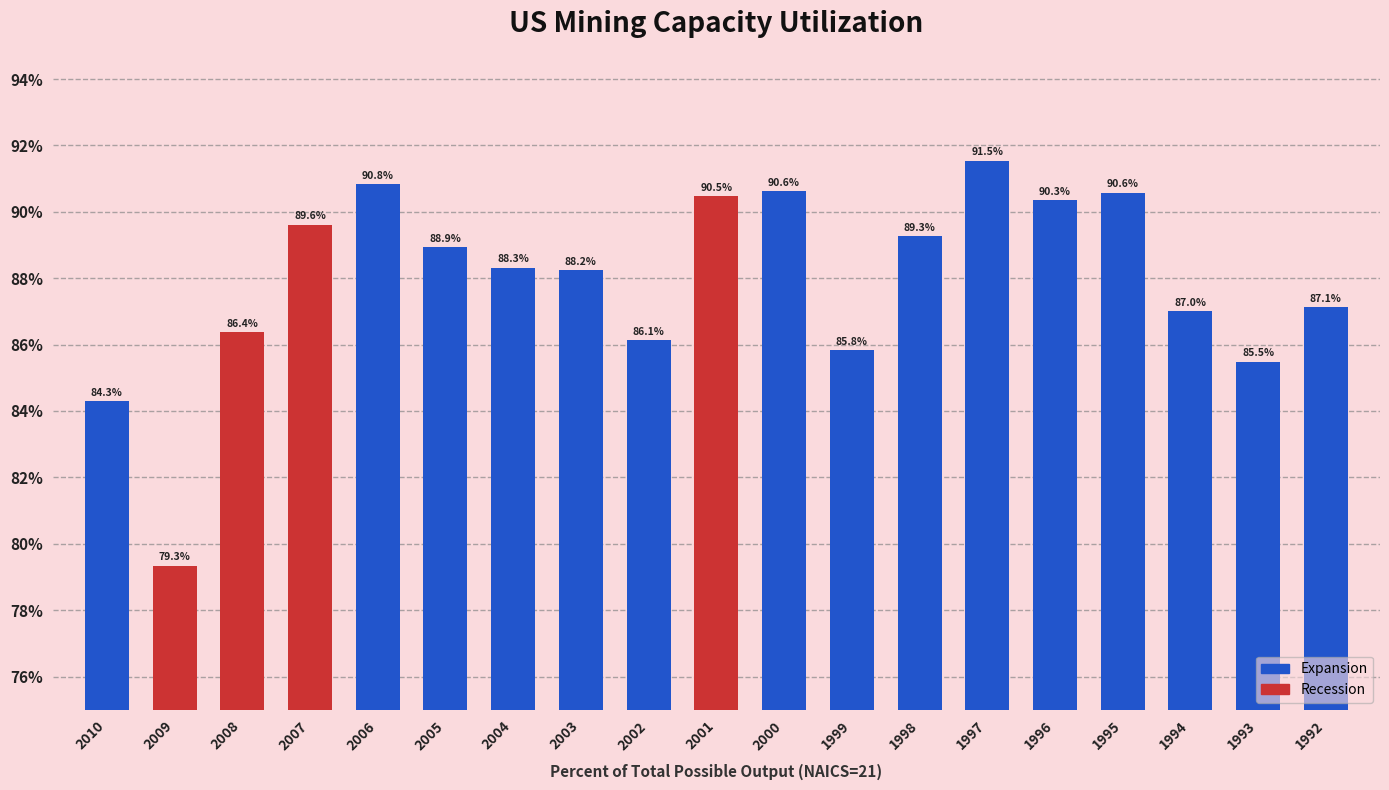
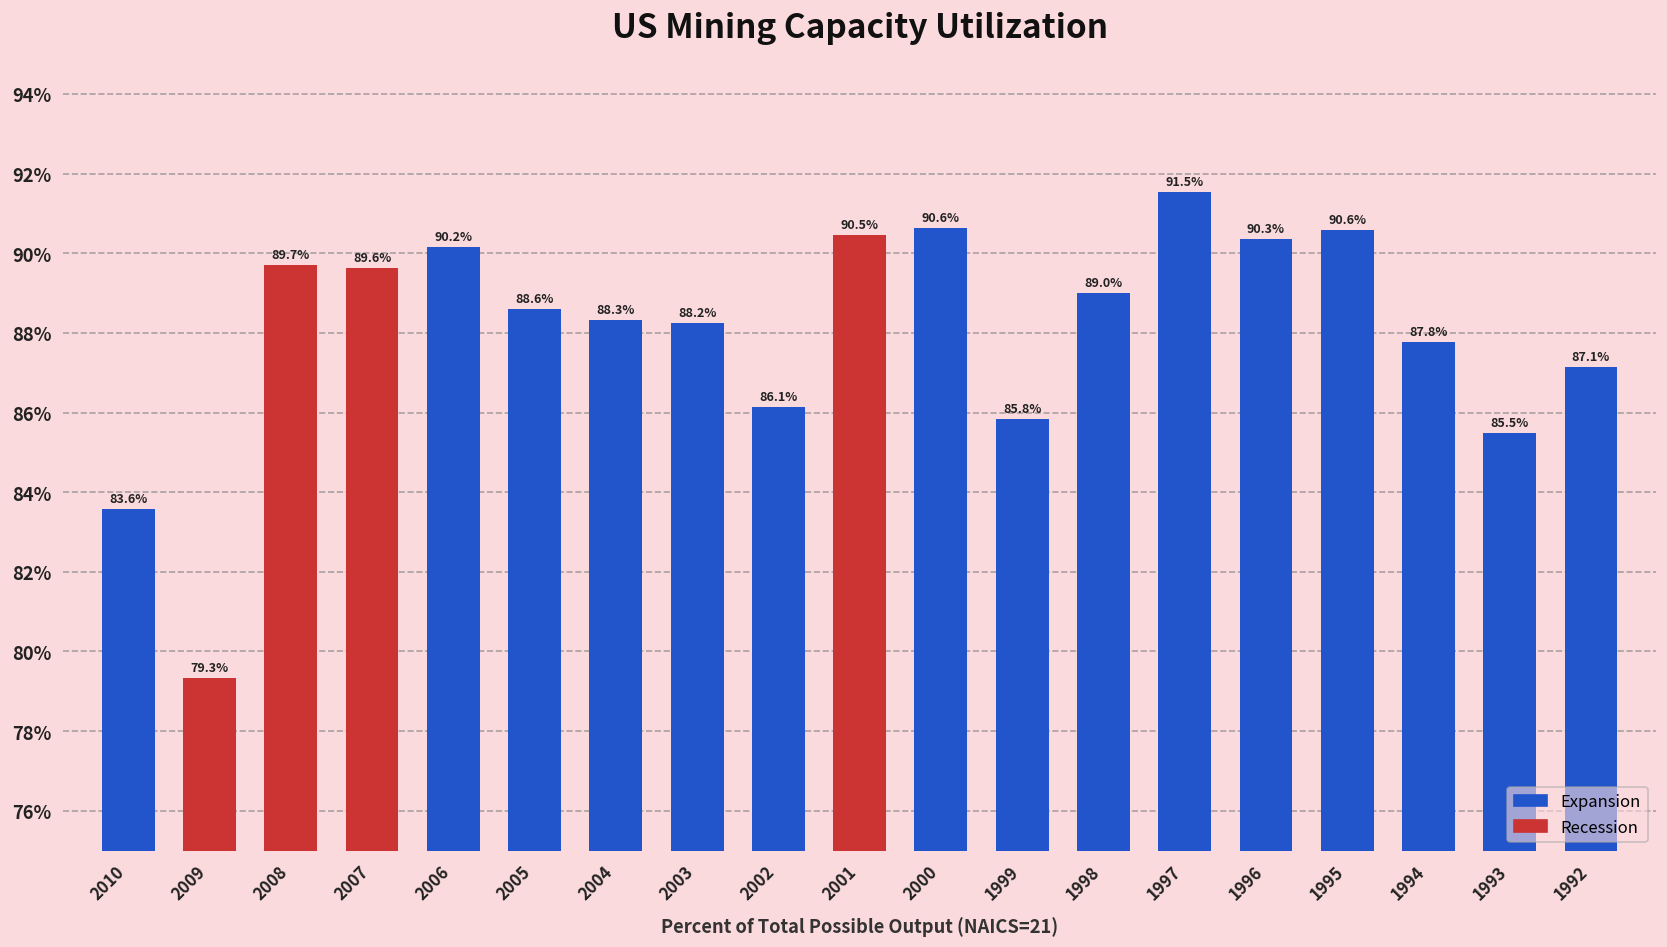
2010: 84.3% -> 83.6%
2008: 86.4% -> 89.7%
2006: 90.8% -> 90.2%
2005: 88.9% -> 88.6%
1998: 89.3% -> 89.0%
1994: 87.0% -> 87.8%
